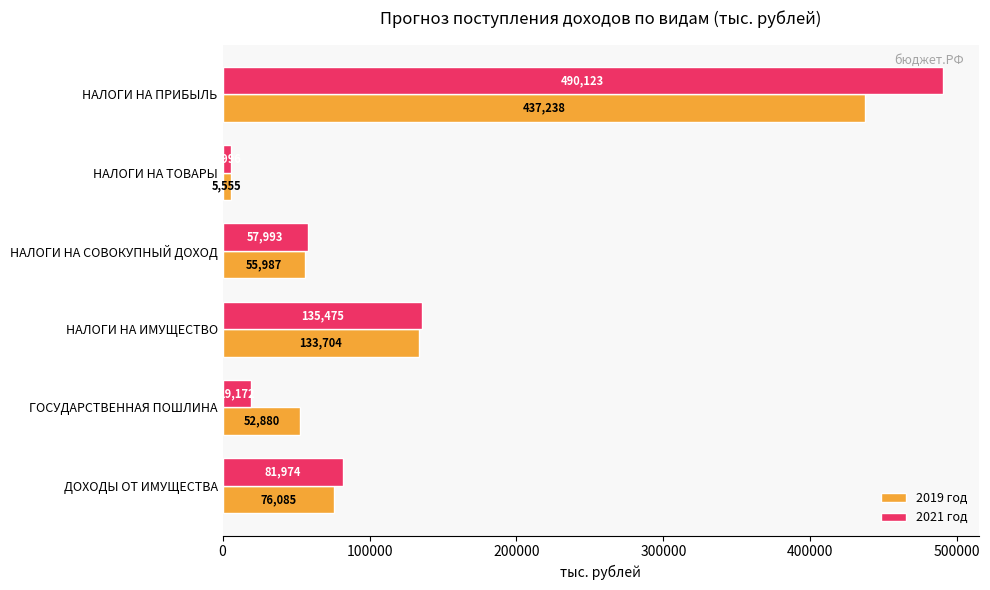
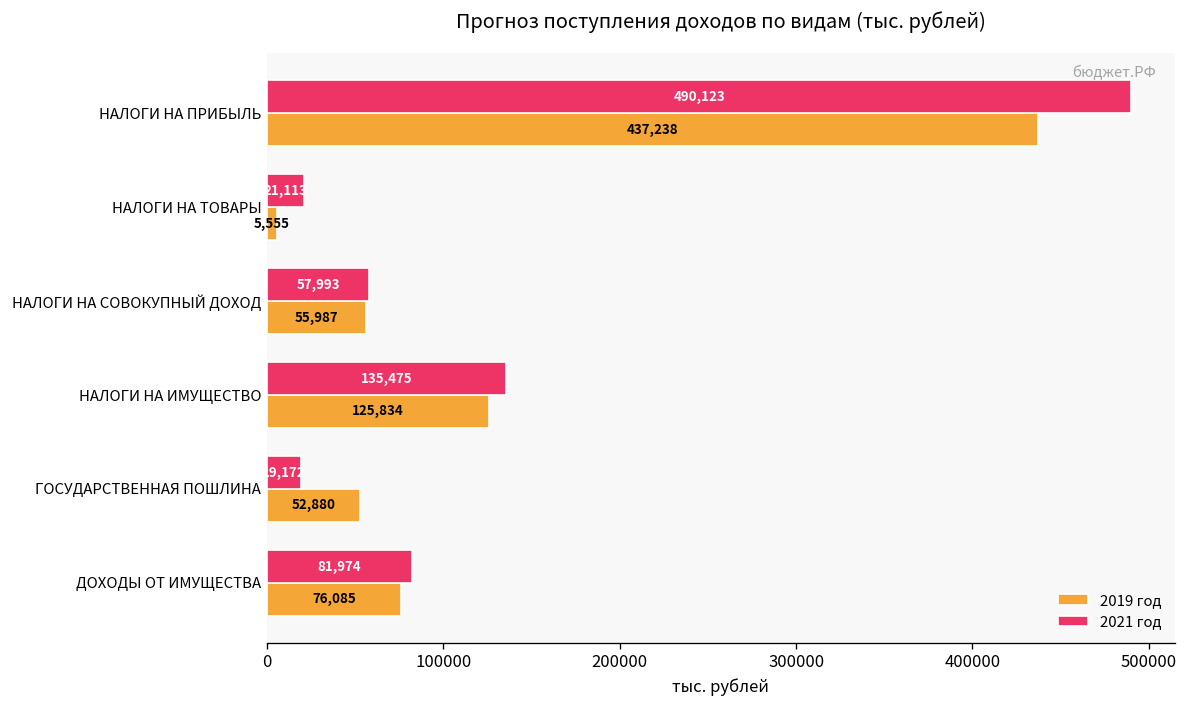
2021 год, НАЛОГИ НА ТОВАРЫ: 6000 -> 21000
2019 год, НАЛОГИ НА ИМУЩЕСТВО: 133,704 -> 125,834
